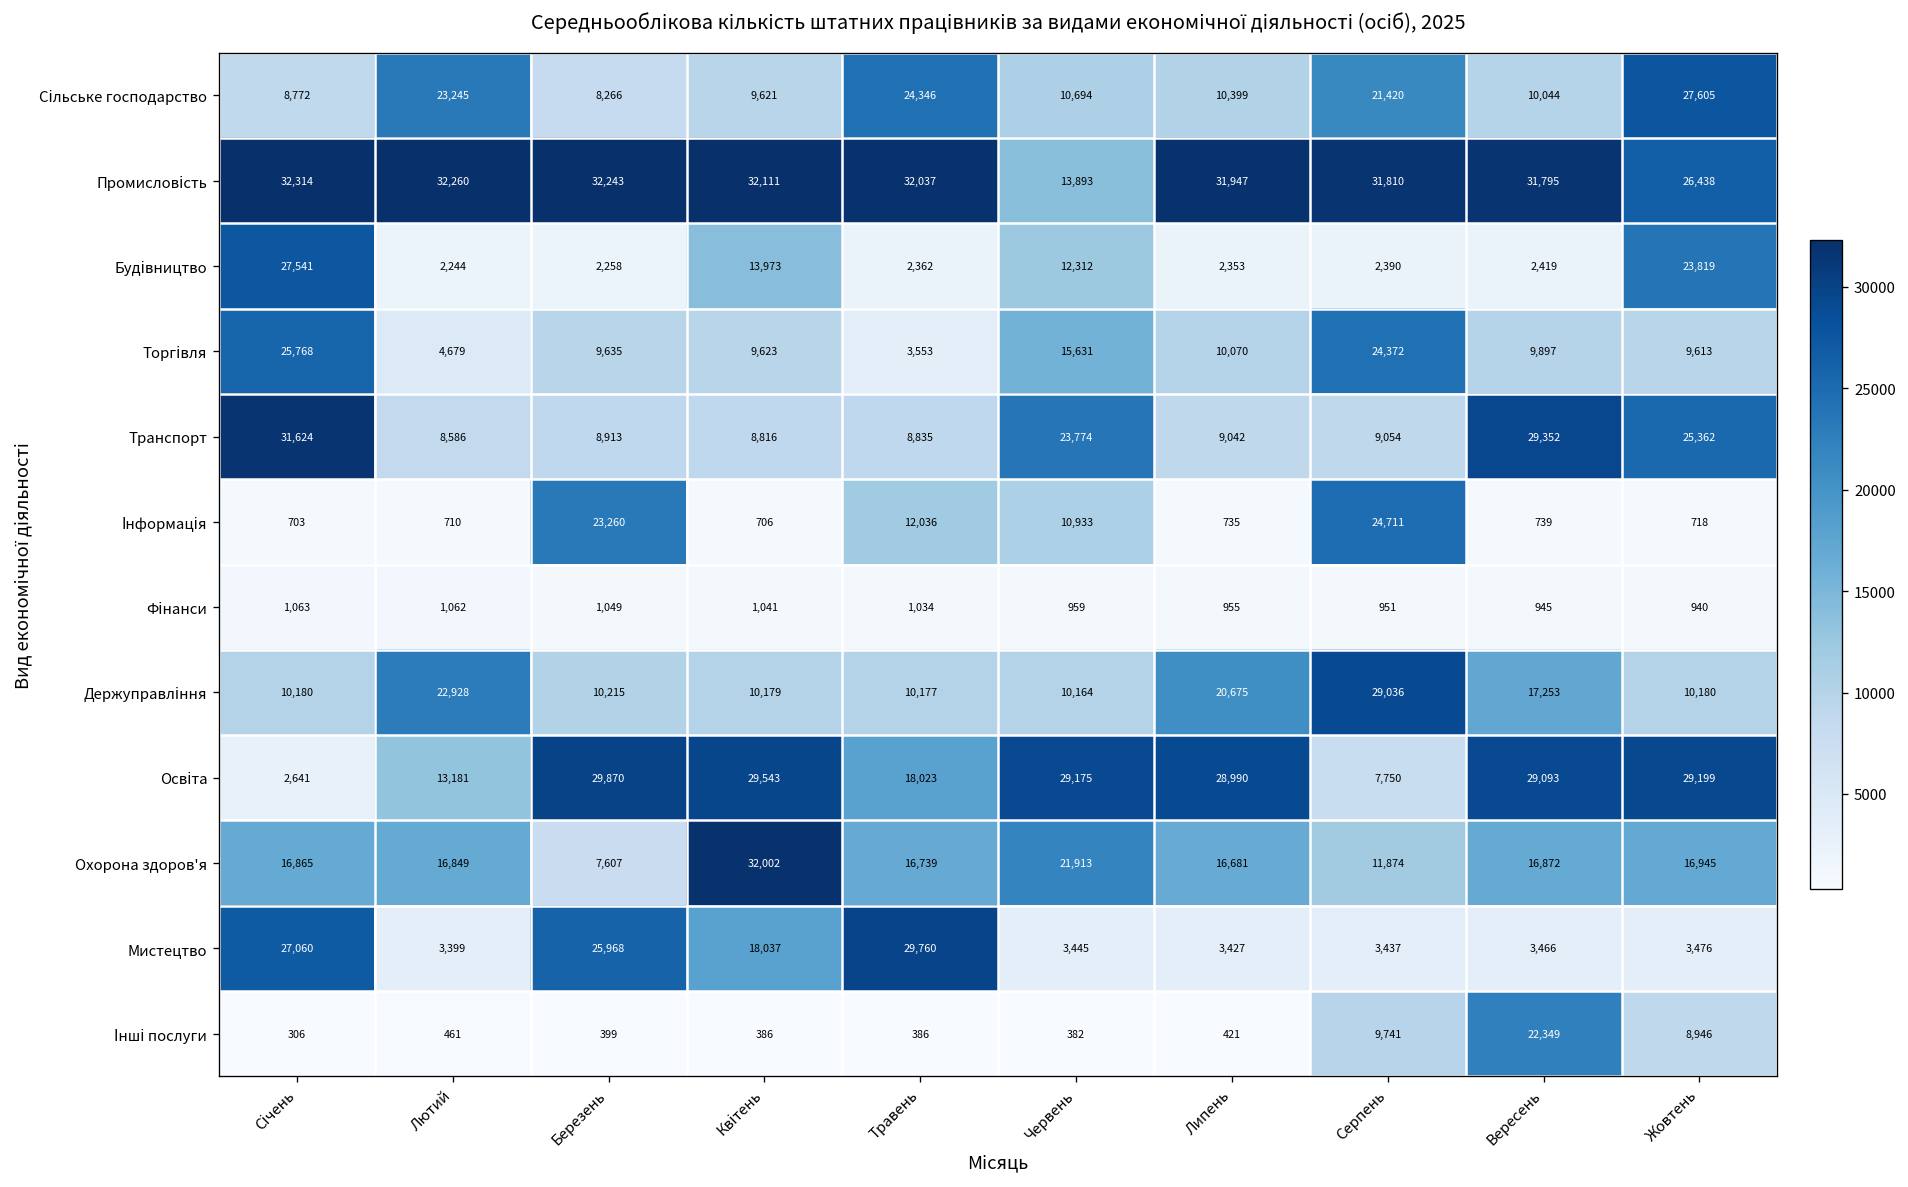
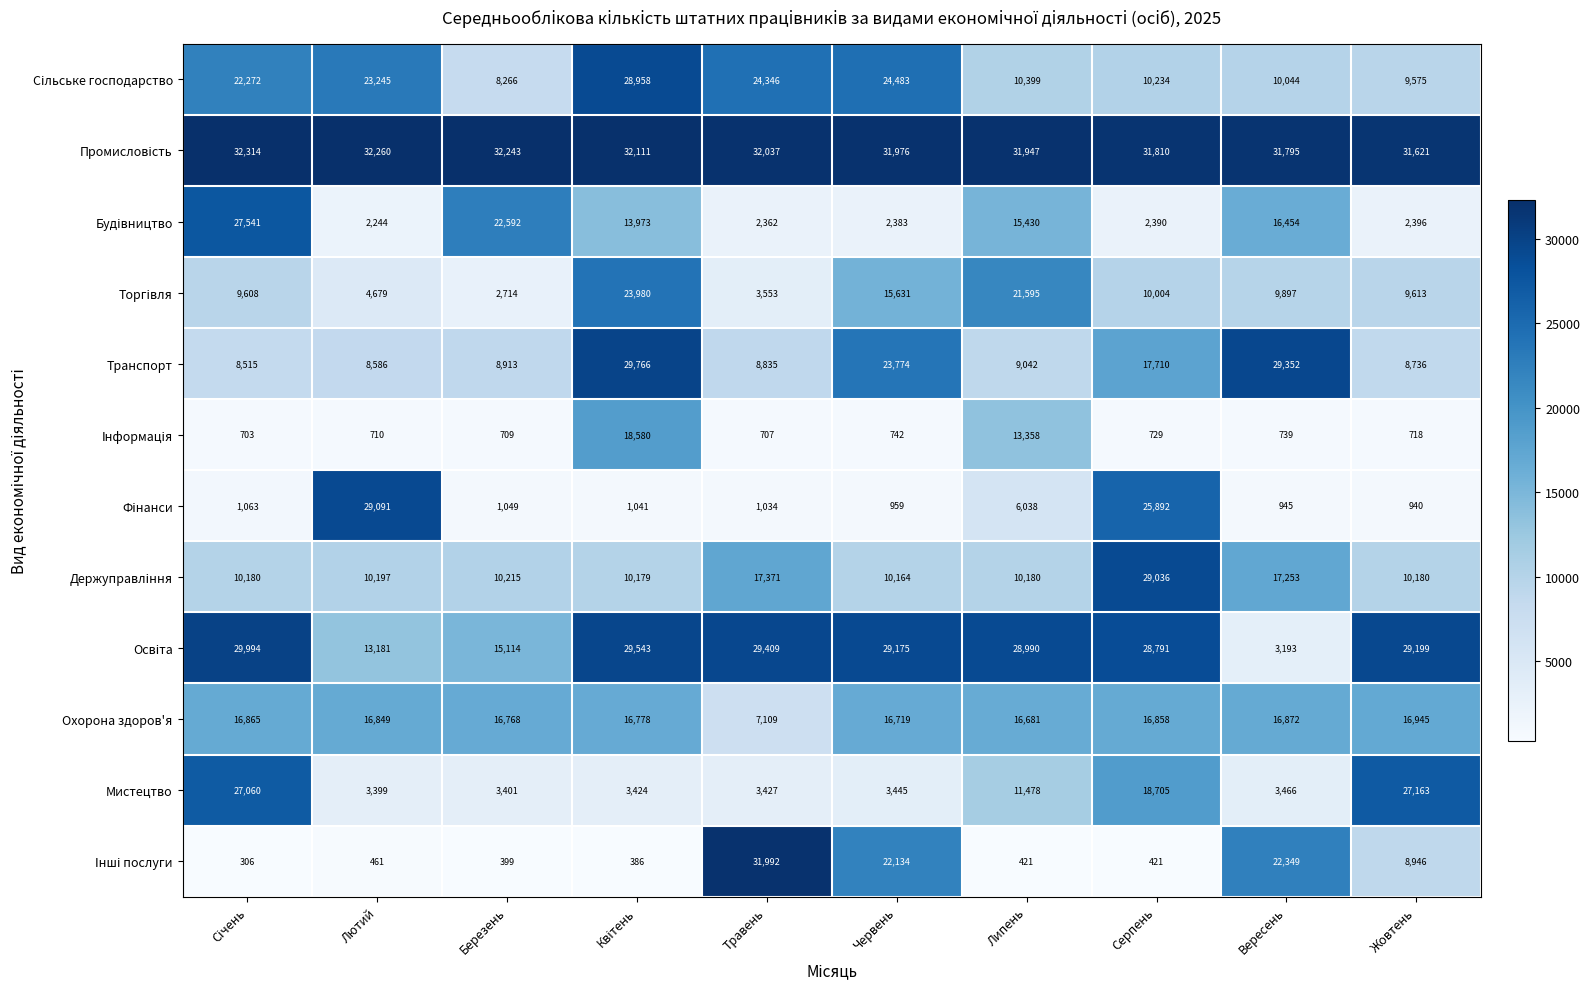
Сільське господарство, Січень: 8,772 -> 22,272
Сільське господарство, Квітень: 9,621 -> 28,958
Сільське господарство, Червень: 10,694 -> 24,483
Сільське господарство, Серпень: 21,420 -> 10,234
Сільське господарство, Жовтень: 27,605 -> 9,575
Промисловість, Червень: 13,893 -> 31,976
Промисловість, Жовтень: 26,438 -> 31,621
Будівництво, Березень: 2,258 -> 22,592
Будівництво, Червень: 12,312 -> 2,383
Будівництво, Липень: 2,353 -> 15,430
Будівництво, Вересень: 2,419 -> 16,454
Будівництво, Жовтень: 23,819 -> 2,396
Торгівля, Січень: 25,768 -> 9,608
Торгівля, Березень: 9,635 -> 2,714
Торгівля, Квітень: 9,623 -> 23,980
Торгівля, Липень: 10,070 -> 21,595
Торгівля, Серпень: 24,372 -> 10,004
Транспорт, Січень: 31,624 -> 8,515
Транспорт, Квітень: 8,816 -> 29,766
Транспорт, Серпень: 9,054 -> 17,710
Транспорт, Жовтень: 25,362 -> 8,736
Інформація, Березень: 23,260 -> 709
Інформація, Квітень: 706 -> 18,580
Інформація, Травень: 12,036 -> 707
Інформація, Червень: 10,933 -> 742
Інформація, Липень: 735 -> 13,358
Інформація, Серпень: 24,711 -> 729
Фінанси, Лютий: 1,062 -> 29,091
Фінанси, Липень: 955 -> 6,038
Фінанси, Серпень: 951 -> 25,892
Держуправління, Лютий: 22,928 -> 10,197
Держуправління, Травень: 10,177 -> 17,371
Держуправління, Липень: 20,675 -> 10,180
Освіта, Січень: 2,641 -> 29,994
Освіта, Березень: 29,870 -> 15,114
Освіта, Травень: 18,023 -> 29,409
Освіта, Серпень: 7,750 -> 28,791
Освіта, Вересень: 29,093 -> 3,193
Охорона здоров'я, Березень: 7,607 -> 16,768
Охорона здоров'я, Квітень: 32,002 -> 16,778
Охорона здоров'я, Травень: 16,739 -> 7,109
Охорона здоров'я, Червень: 21,913 -> 16,719
Охорона здоров'я, Серпень: 11,874 -> 16,858
Мистецтво, Березень: 25,968 -> 3,401
Мистецтво, Квітень: 18,037 -> 3,424
Мистецтво, Травень: 29,760 -> 3,427
Мистецтво, Липень: 3,427 -> 11,478
Мистецтво, Серпень: 3,437 -> 18,705
Мистецтво, Жовтень: 3,476 -> 27,163
Інші послуги, Травень: 386 -> 31,992
Інші послуги, Червень: 382 -> 22,134
Інші послуги, Серпень: 9,741 -> 421
